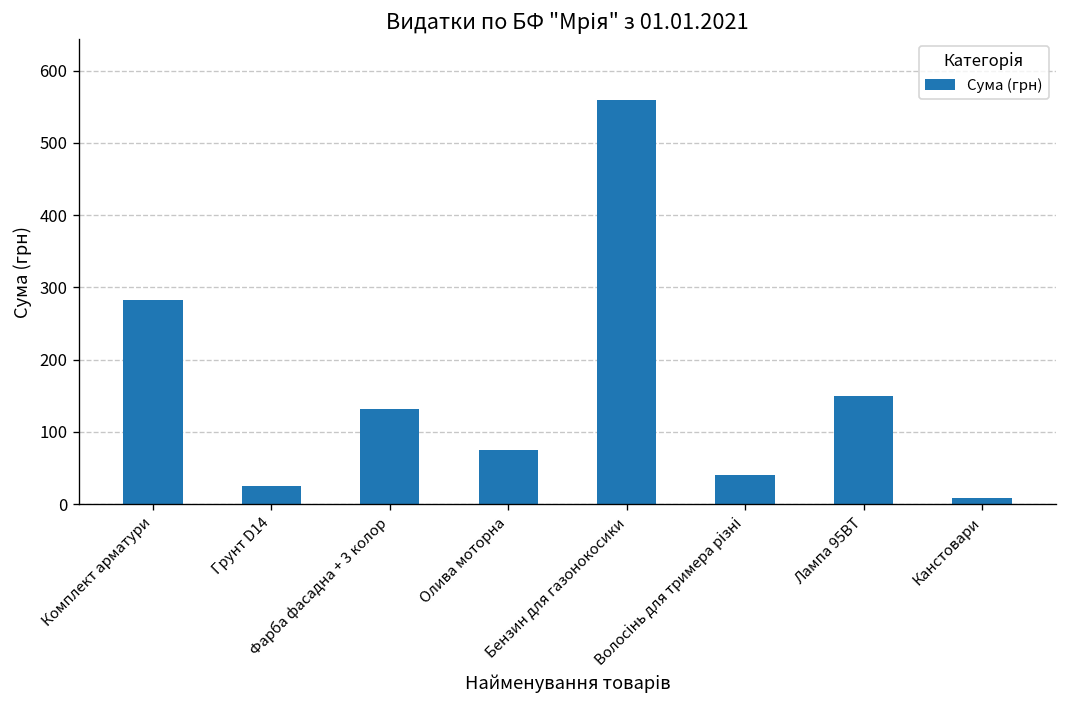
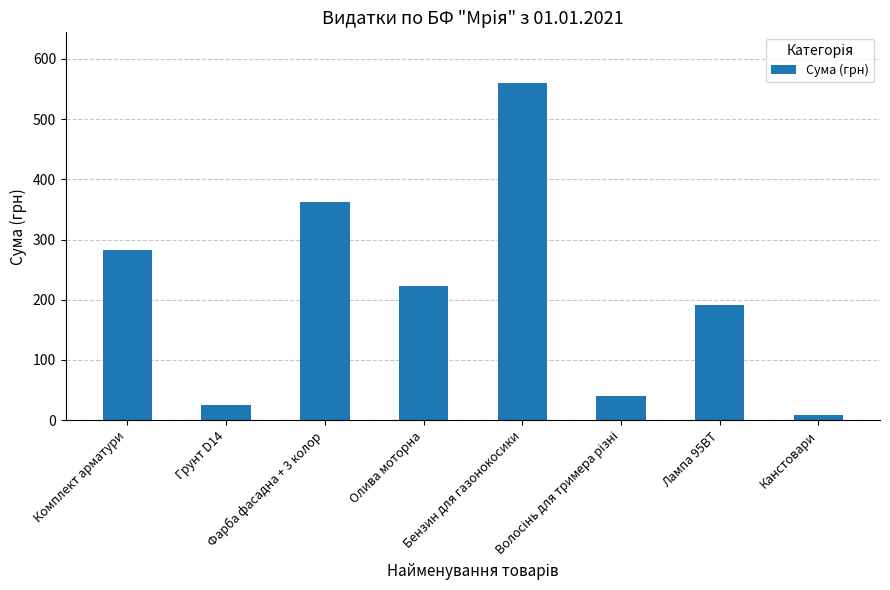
Фарба фасадна + 3 колор: 130 -> 360
Олива моторна: 80 -> 220
Лампа 95ВТ: 150 -> 190
